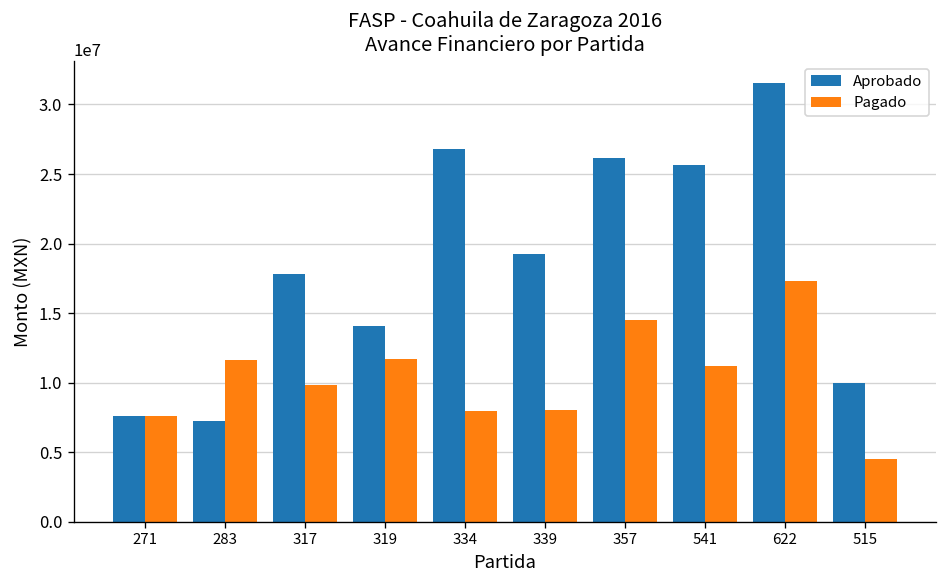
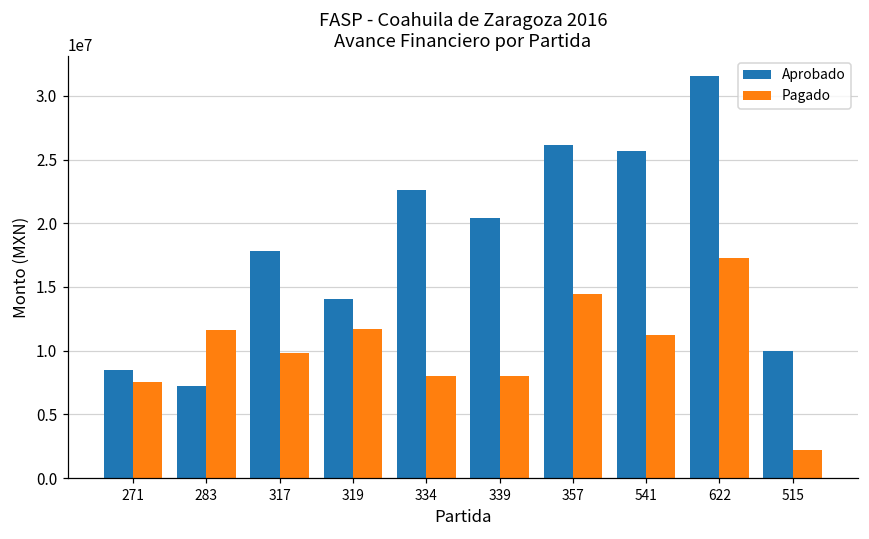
Aprobado, 271: 7600000 -> 8400000
Aprobado, 334: 26800000 -> 22600000
Aprobado, 339: 19300000 -> 20400000
Pagado, 515: 4500000 -> 2200000
